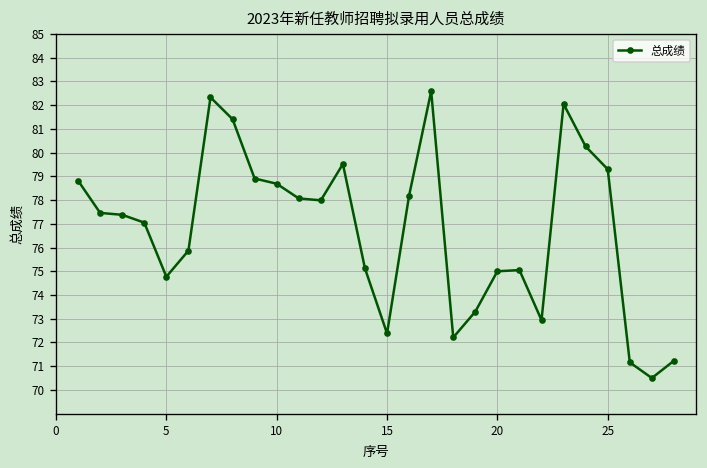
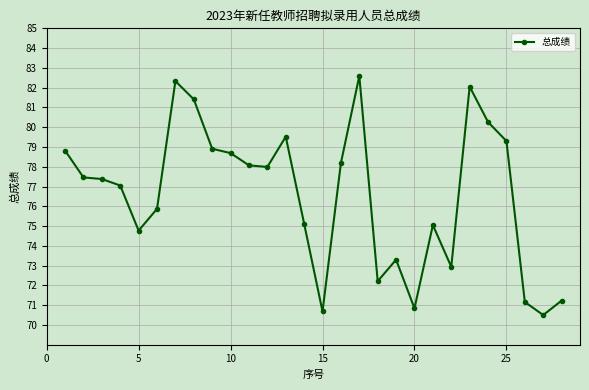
15: 72.4 -> 70.7
20: 75.0 -> 70.8
